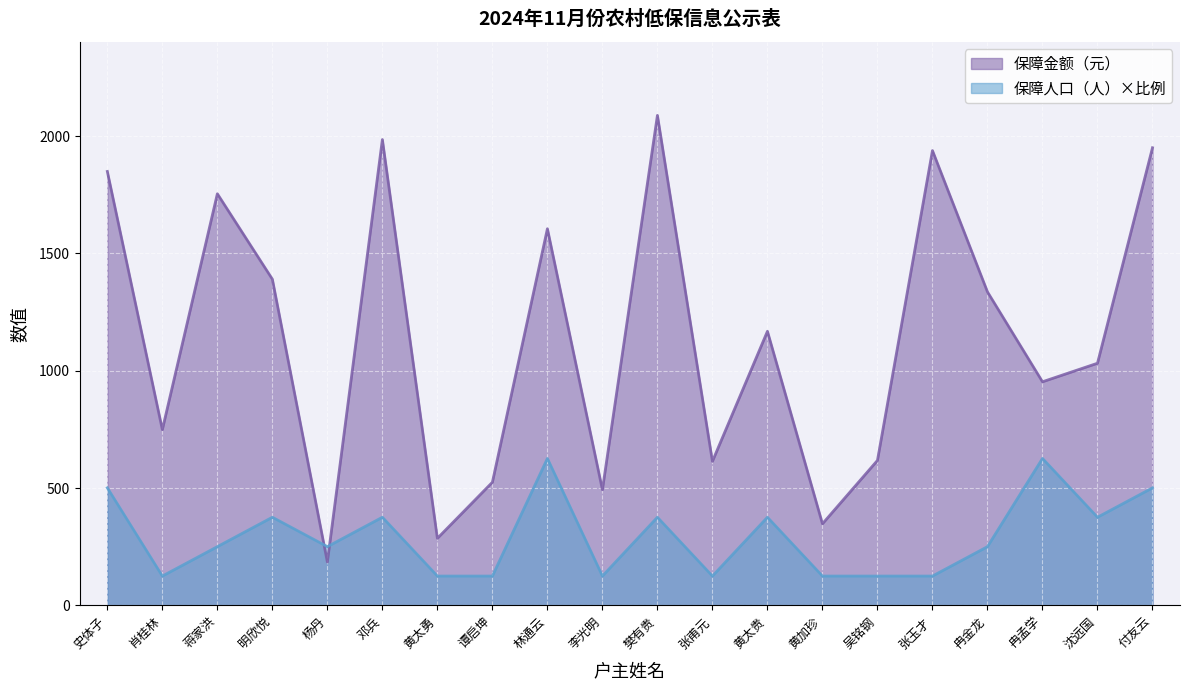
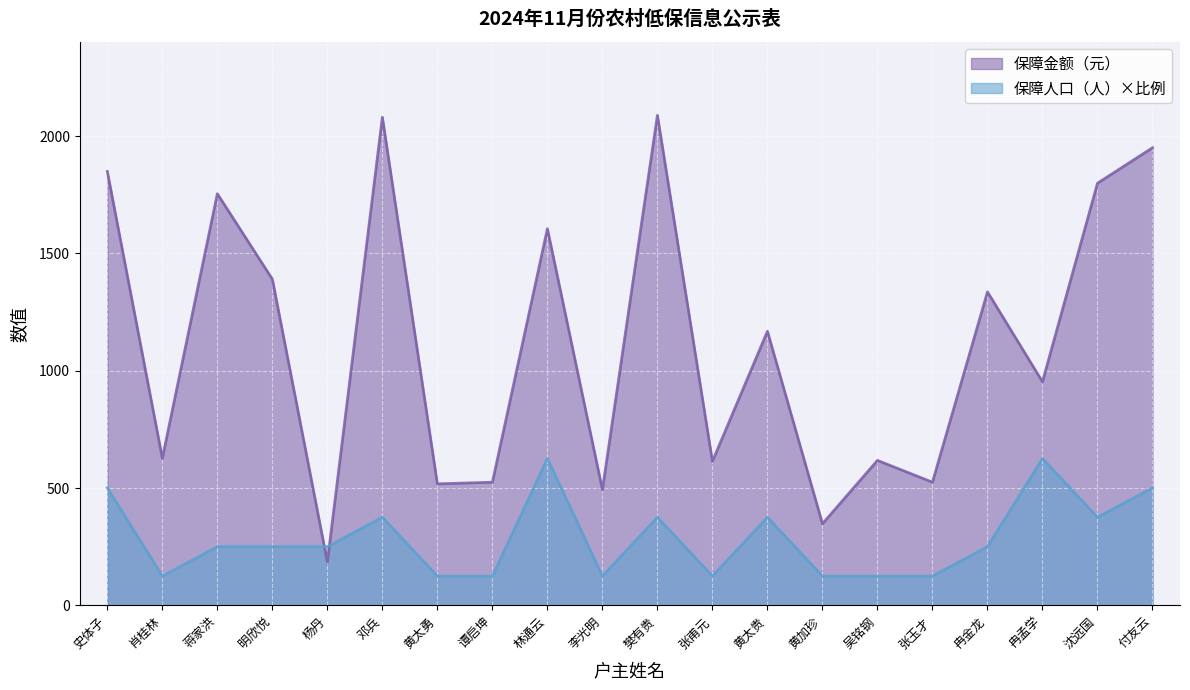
保障金额（元）, 肖桂林: 750 -> 630
保障人口（人）×比例, 明欣悦: 380 -> 250
保障金额（元）, 邓兵: 1990 -> 2080
保障金额（元）, 黄太勇: 290 -> 520
保障金额（元）, 张玉才: 1940 -> 530
保障金额（元）, 沈远国: 1030 -> 1800
